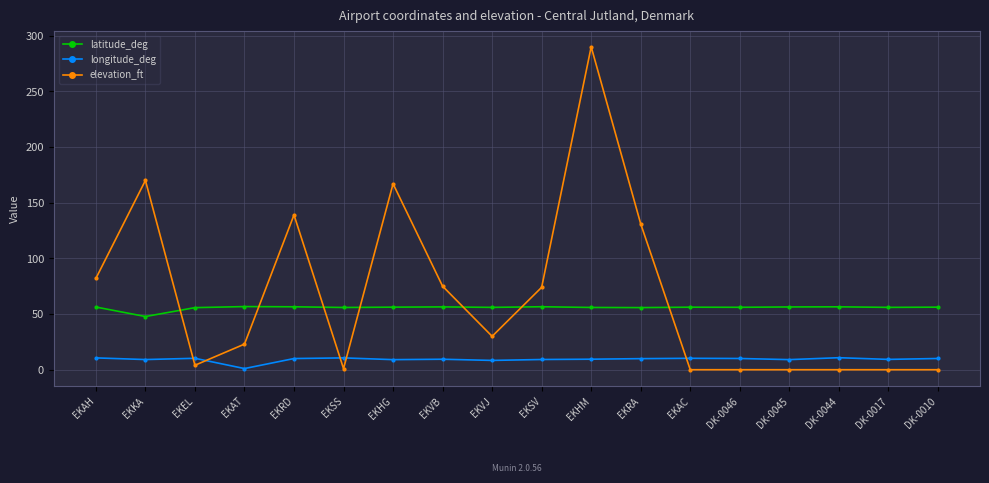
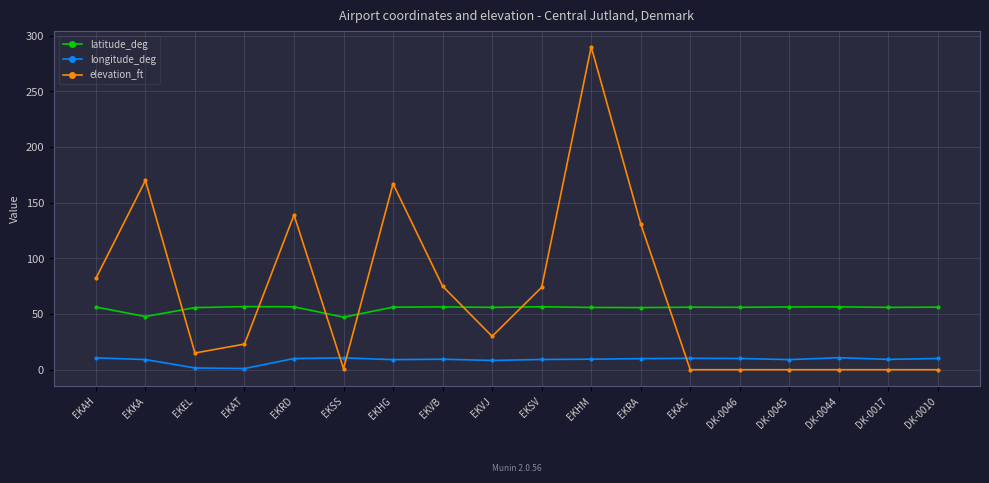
longitude_deg, EKEL: 10 -> 2
elevation_ft, EKEL: 4 -> 15
latitude_deg, EKSS: 56 -> 47
